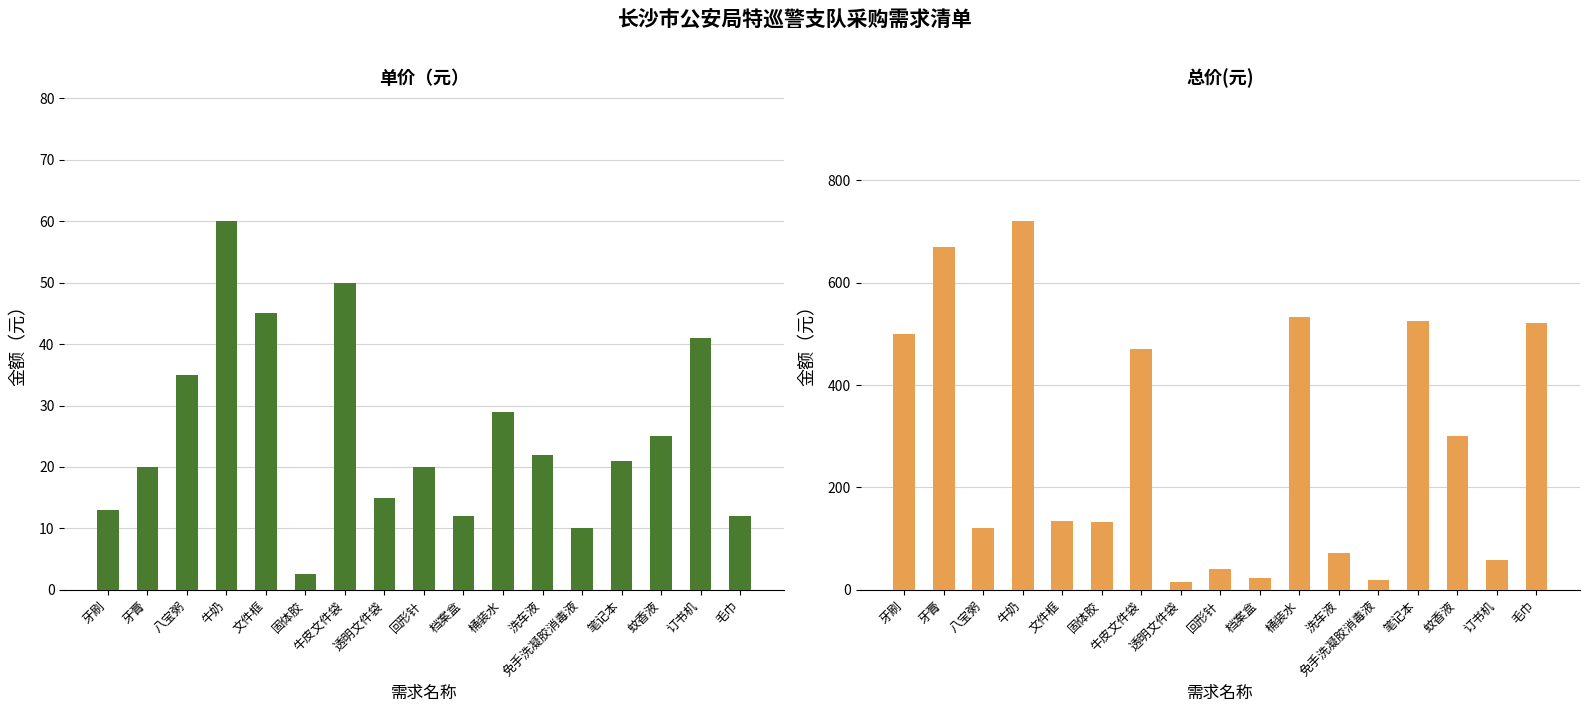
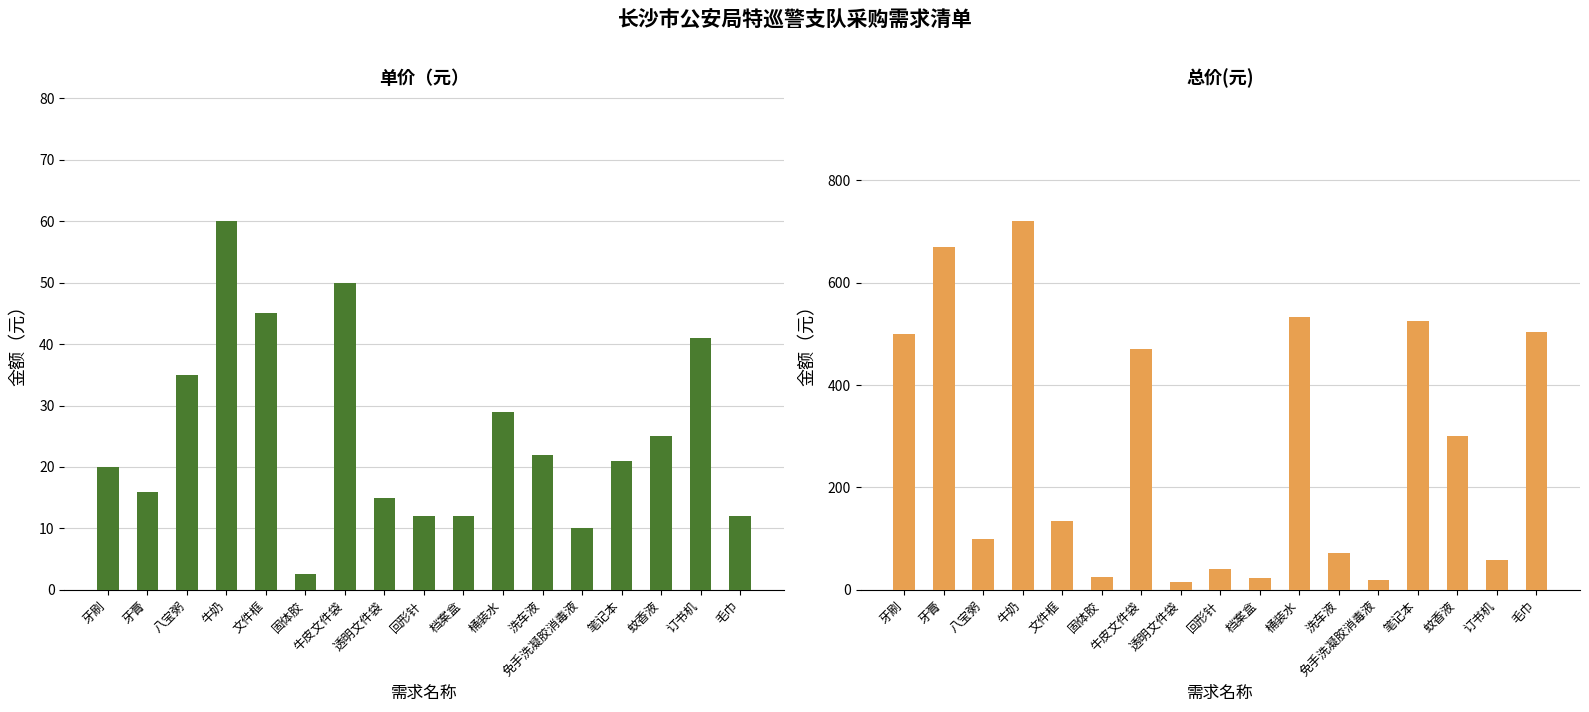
单价（元）, 牙刷: 13 -> 20
单价（元）, 牙膏: 20 -> 16
单价（元）, 回形针: 20 -> 12
总价(元), 八宝粥: 120 -> 100
总价(元), 固体胶: 130 -> 30
总价(元), 毛巾: 520 -> 500
